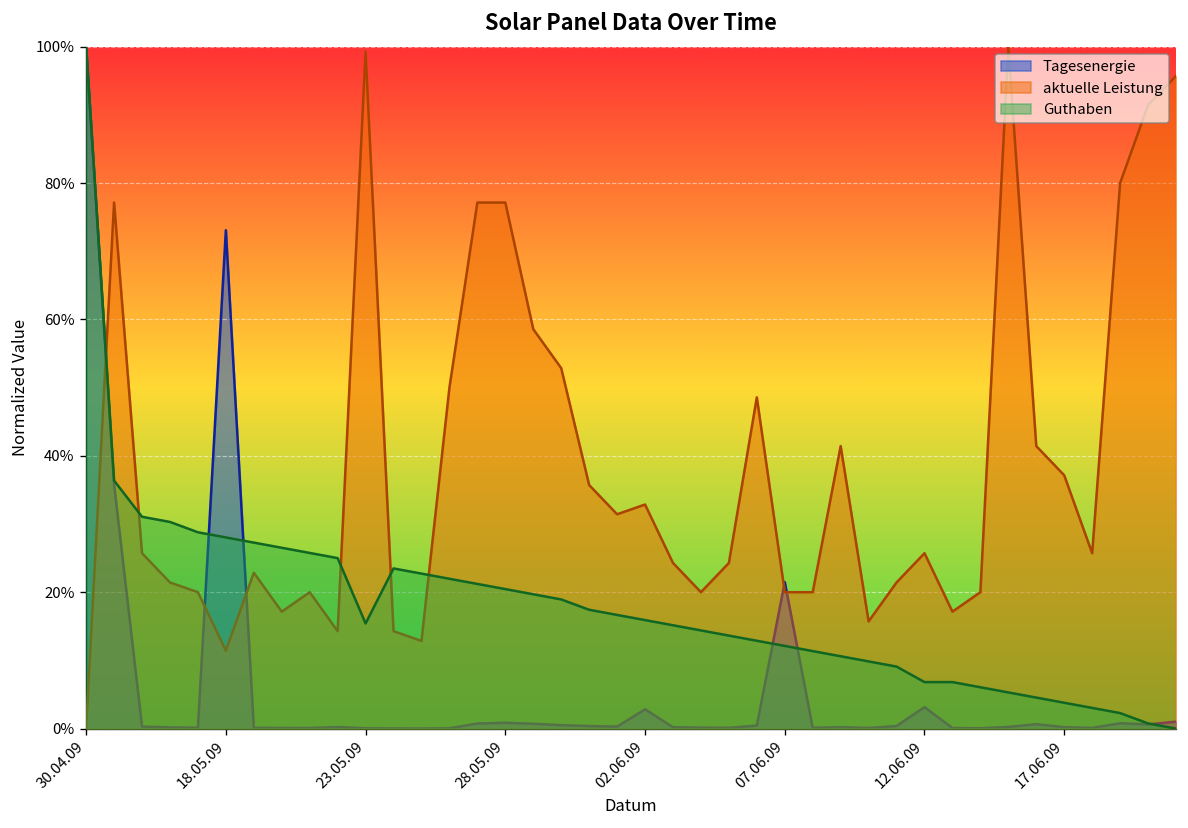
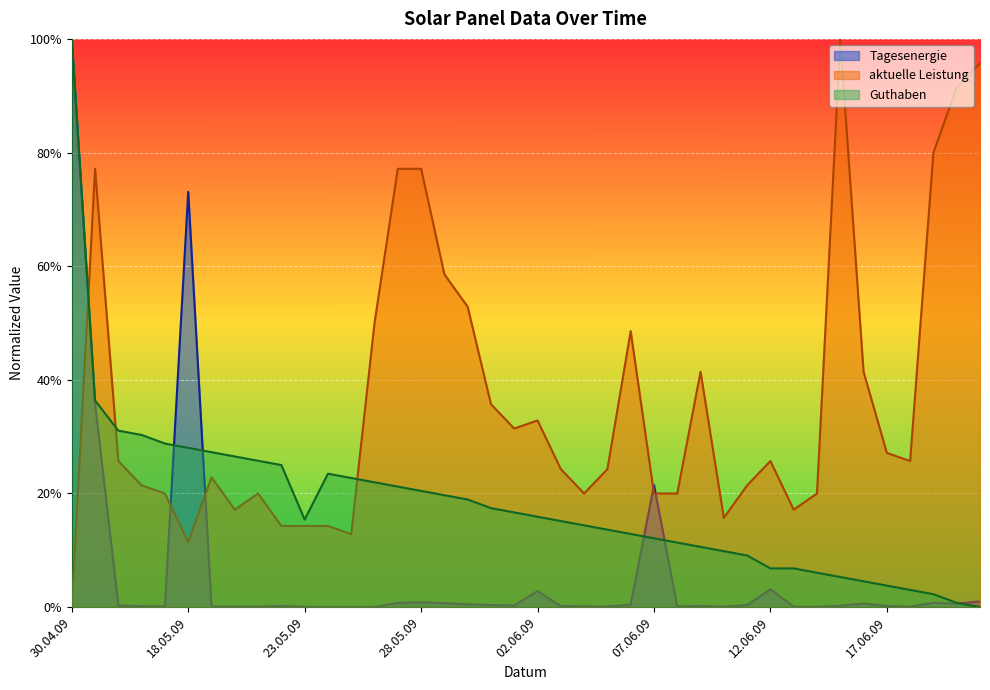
aktuelle Leistung, 23.05.09: 99% -> 14%
aktuelle Leistung, 17.06.09: 37% -> 27%
